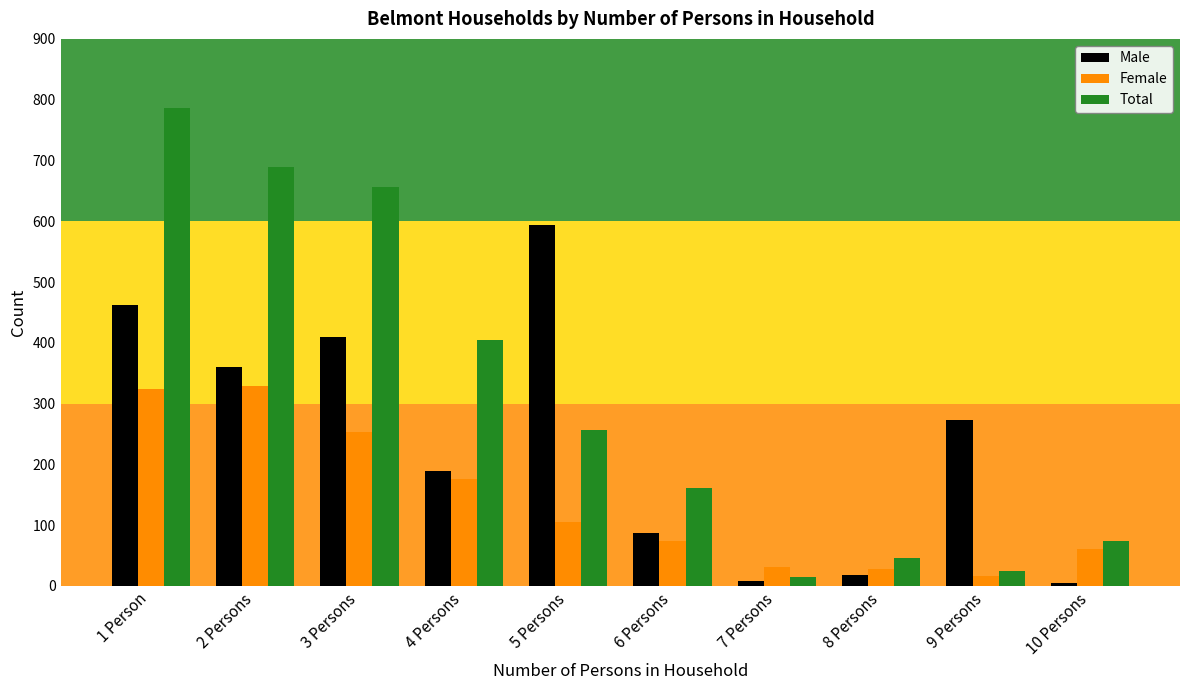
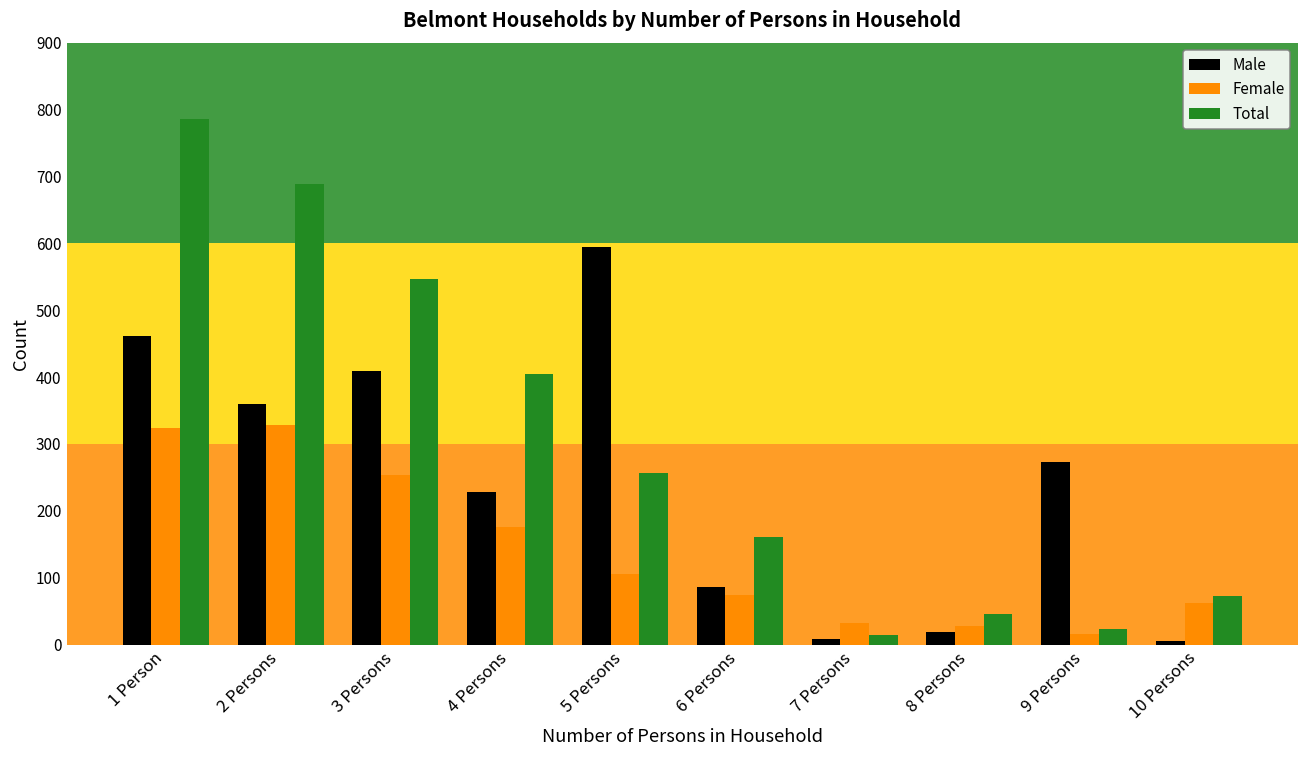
Total, 3 Persons: 660 -> 550
Male, 4 Persons: 190 -> 230
